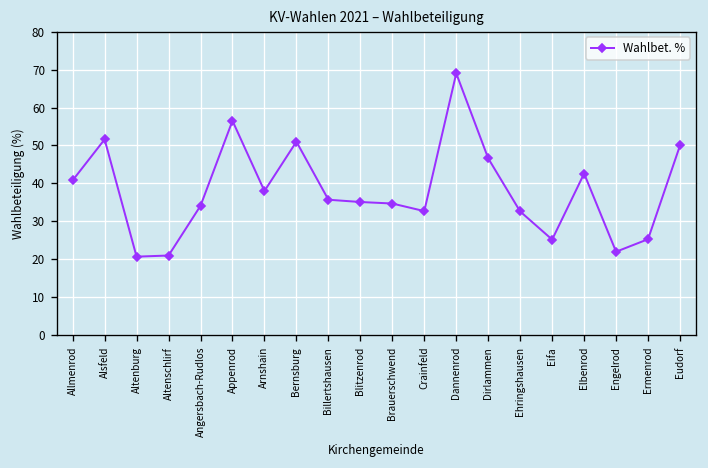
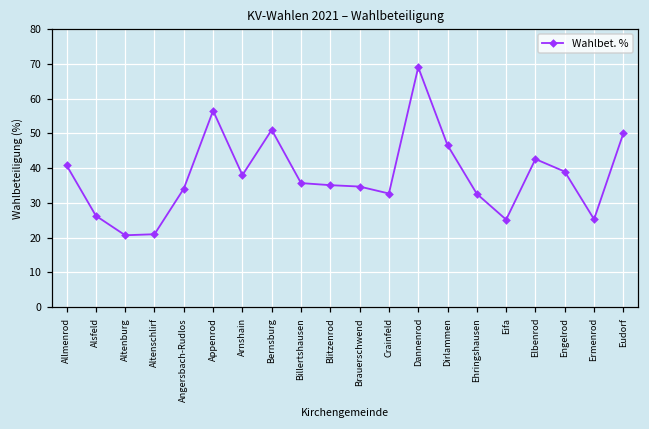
Alsfeld: 52 -> 26
Engelrod: 22 -> 39
